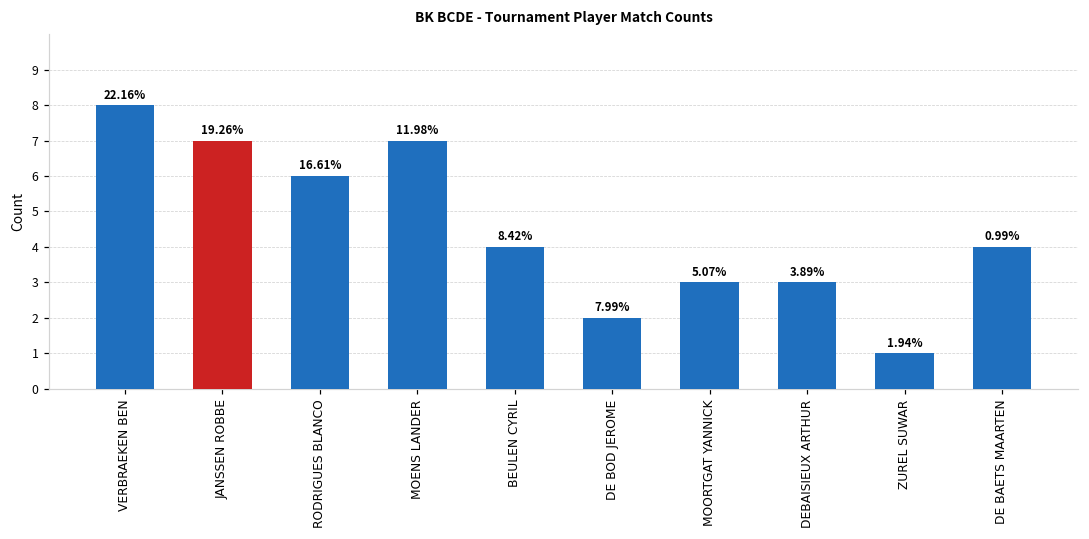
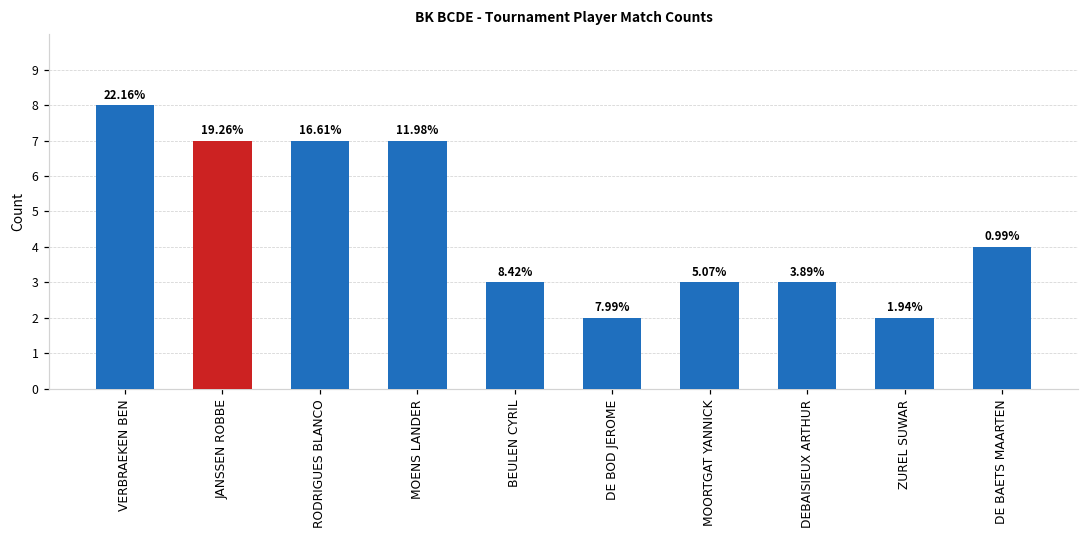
RODRIGUES BLANCO: 6 -> 7
BEULEN CYRIL: 4 -> 3
ZUREL SUWAR: 1 -> 2
